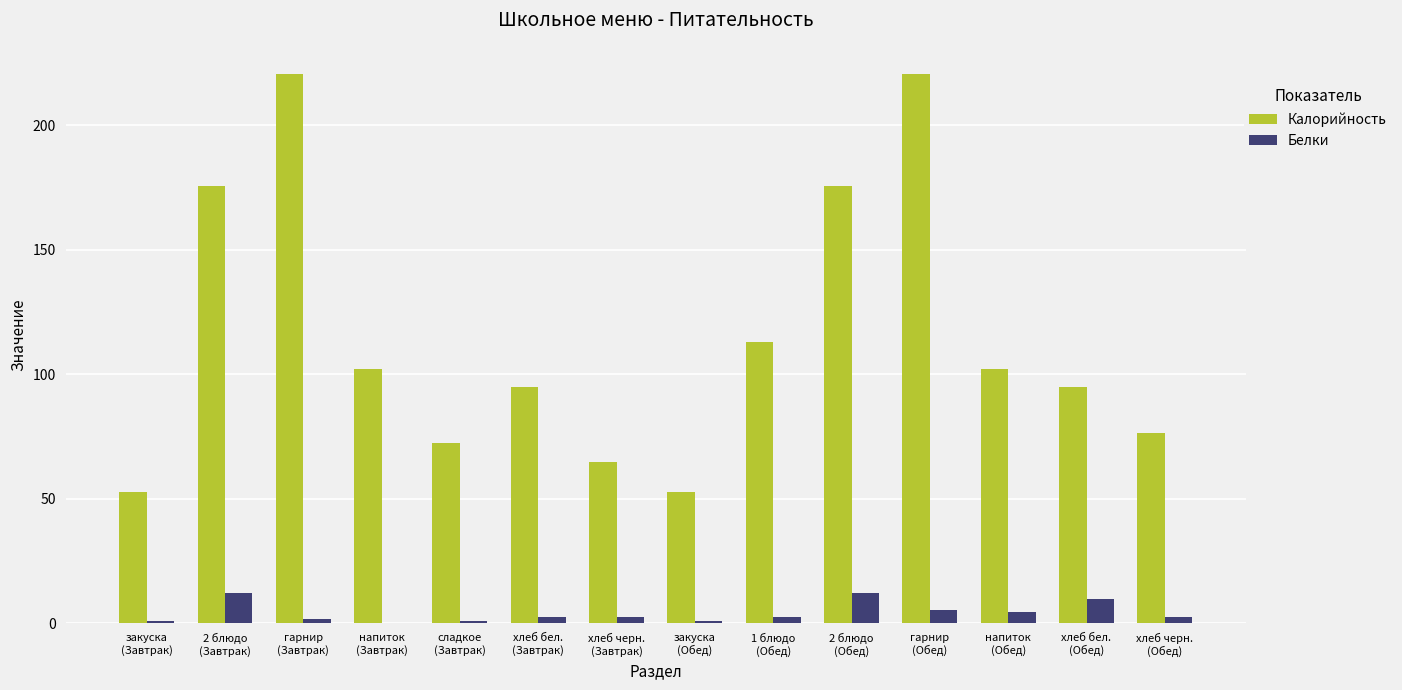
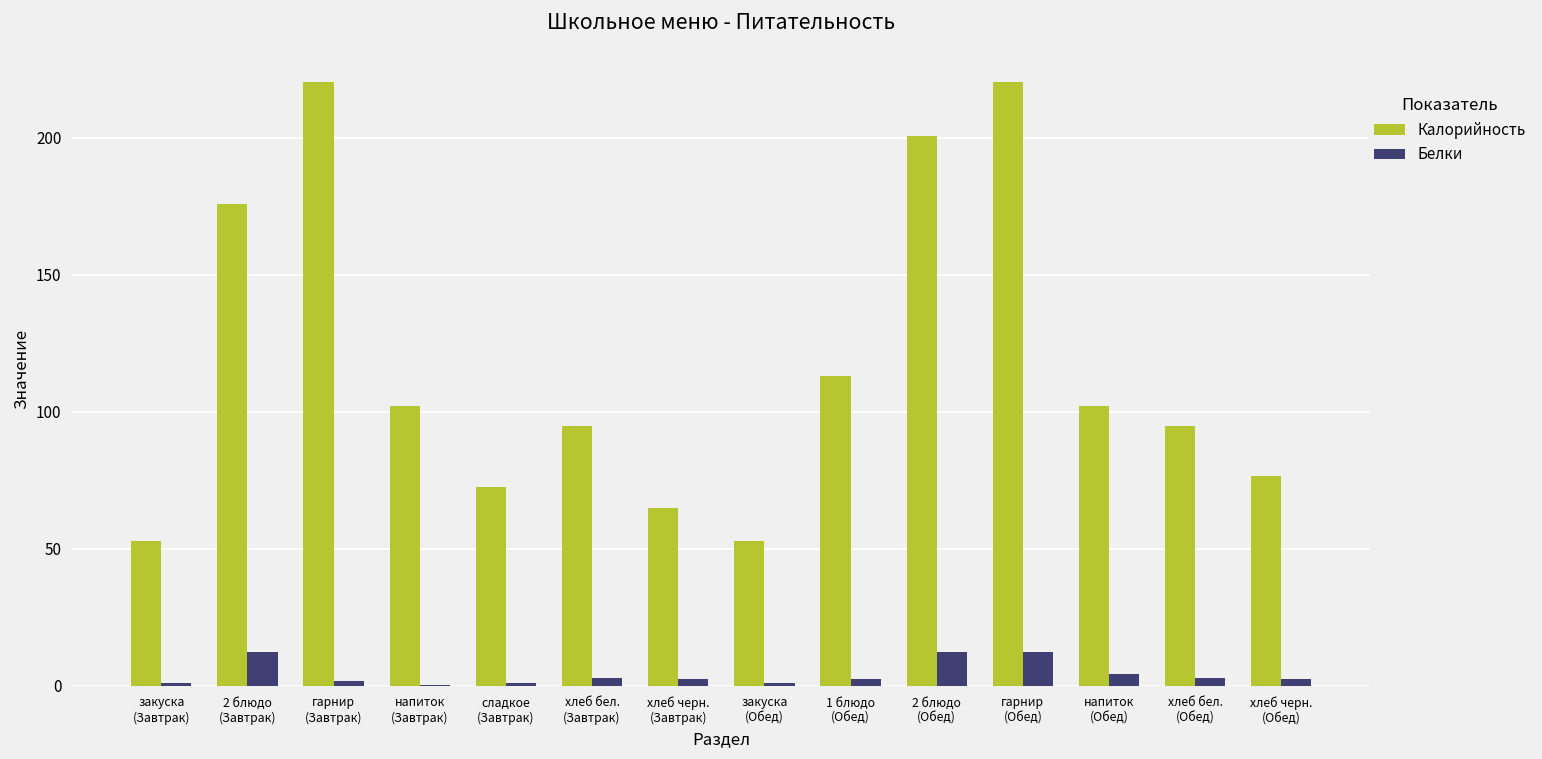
Калорийность, 2 блюдо (Обед): 176 -> 201
Белки, гарнир (Обед): 5 -> 13
Белки, хлеб бел. (Обед): 10 -> 3
